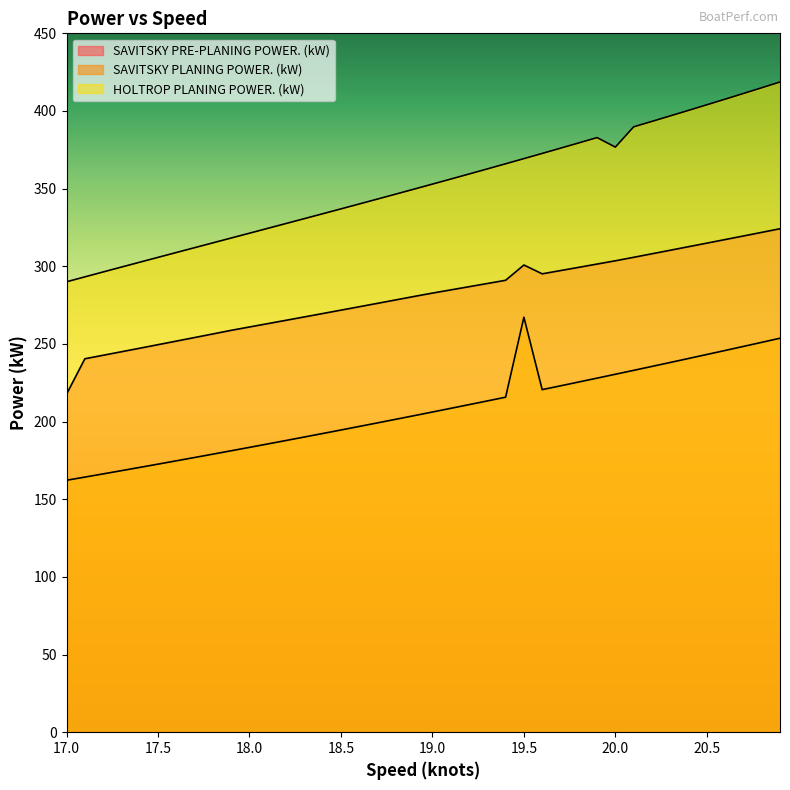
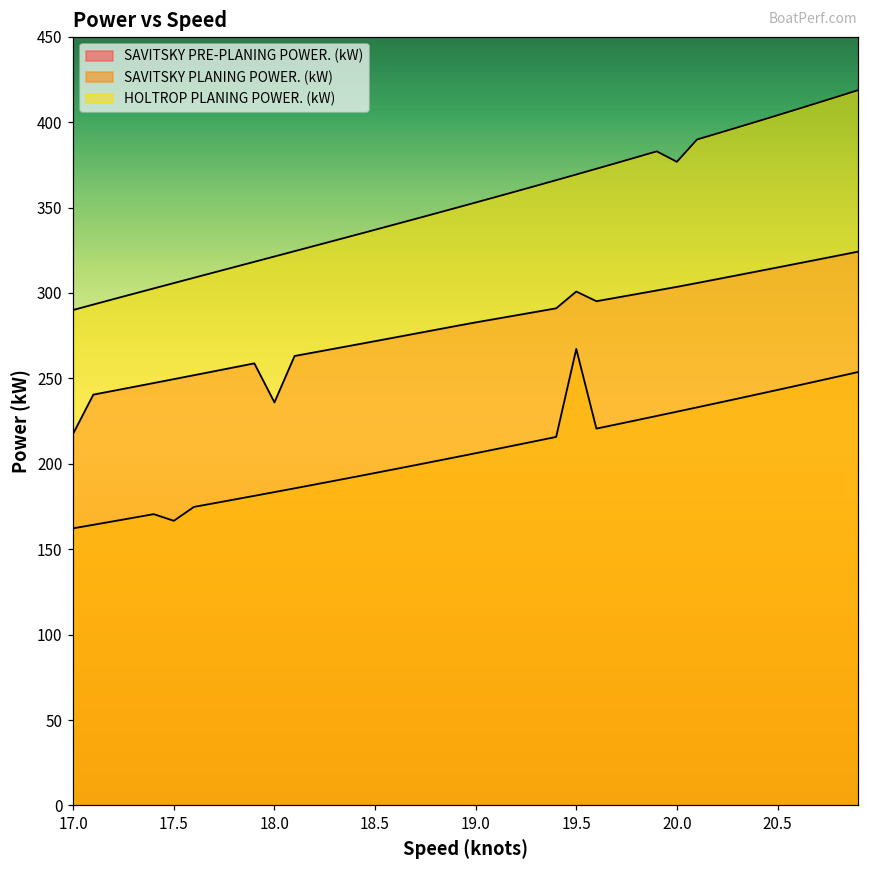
SAVITSKY PLANING POWER. (kW), 17.5: 173 -> 167
SAVITSKY PRE-PLANING POWER. (kW), 18.0: 261 -> 236
